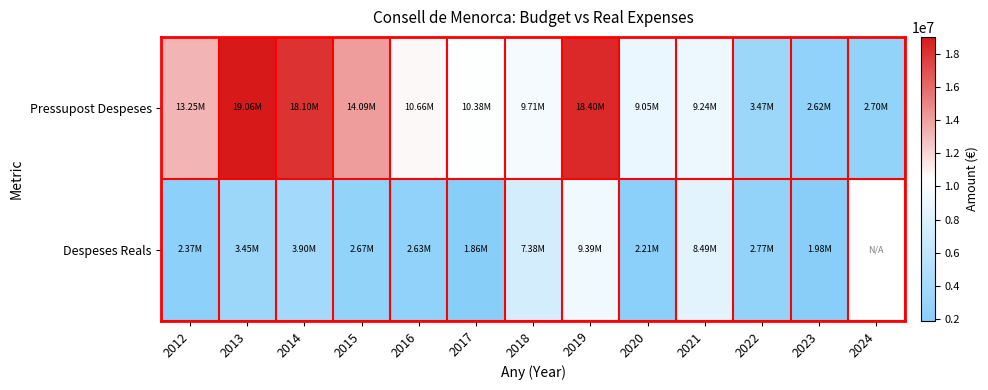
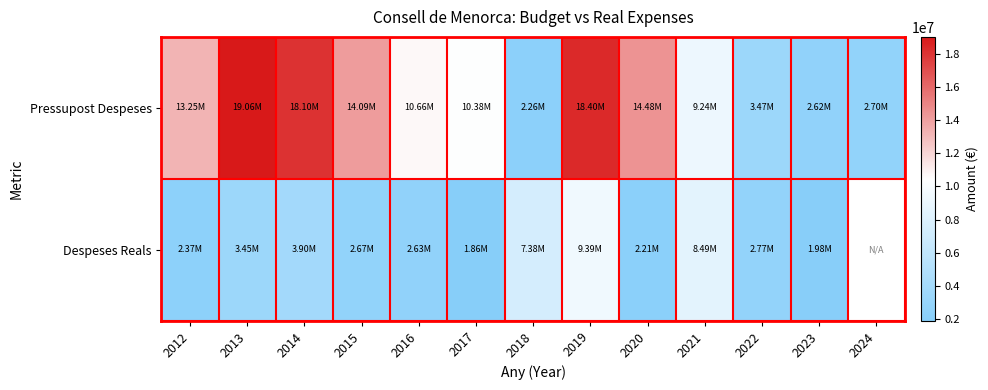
Pressupost Despeses, 2018: 9.71M -> 2.26M
Pressupost Despeses, 2020: 9.05M -> 14.48M
